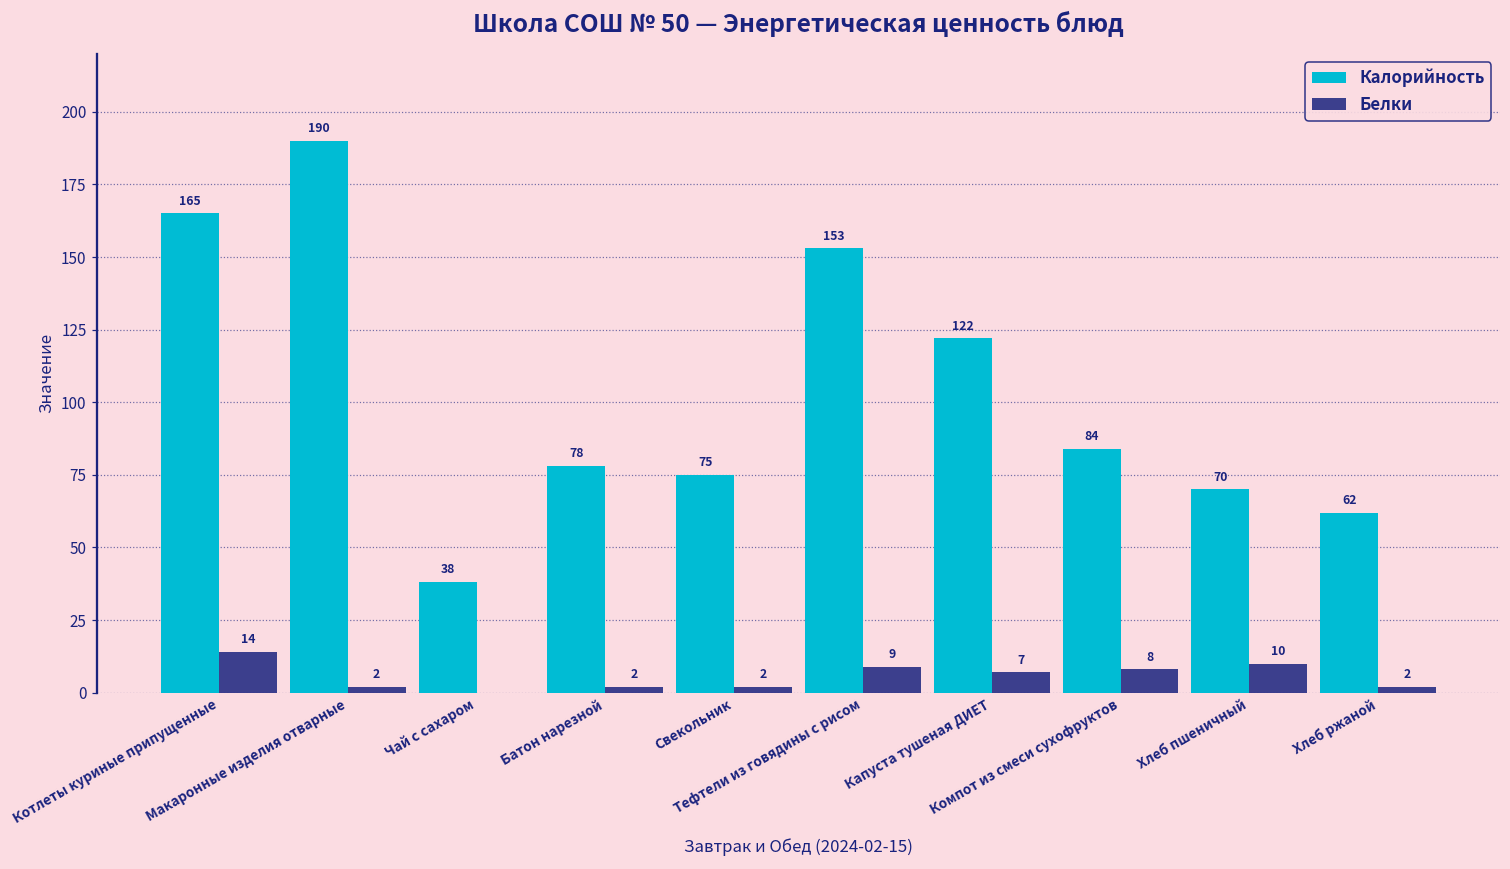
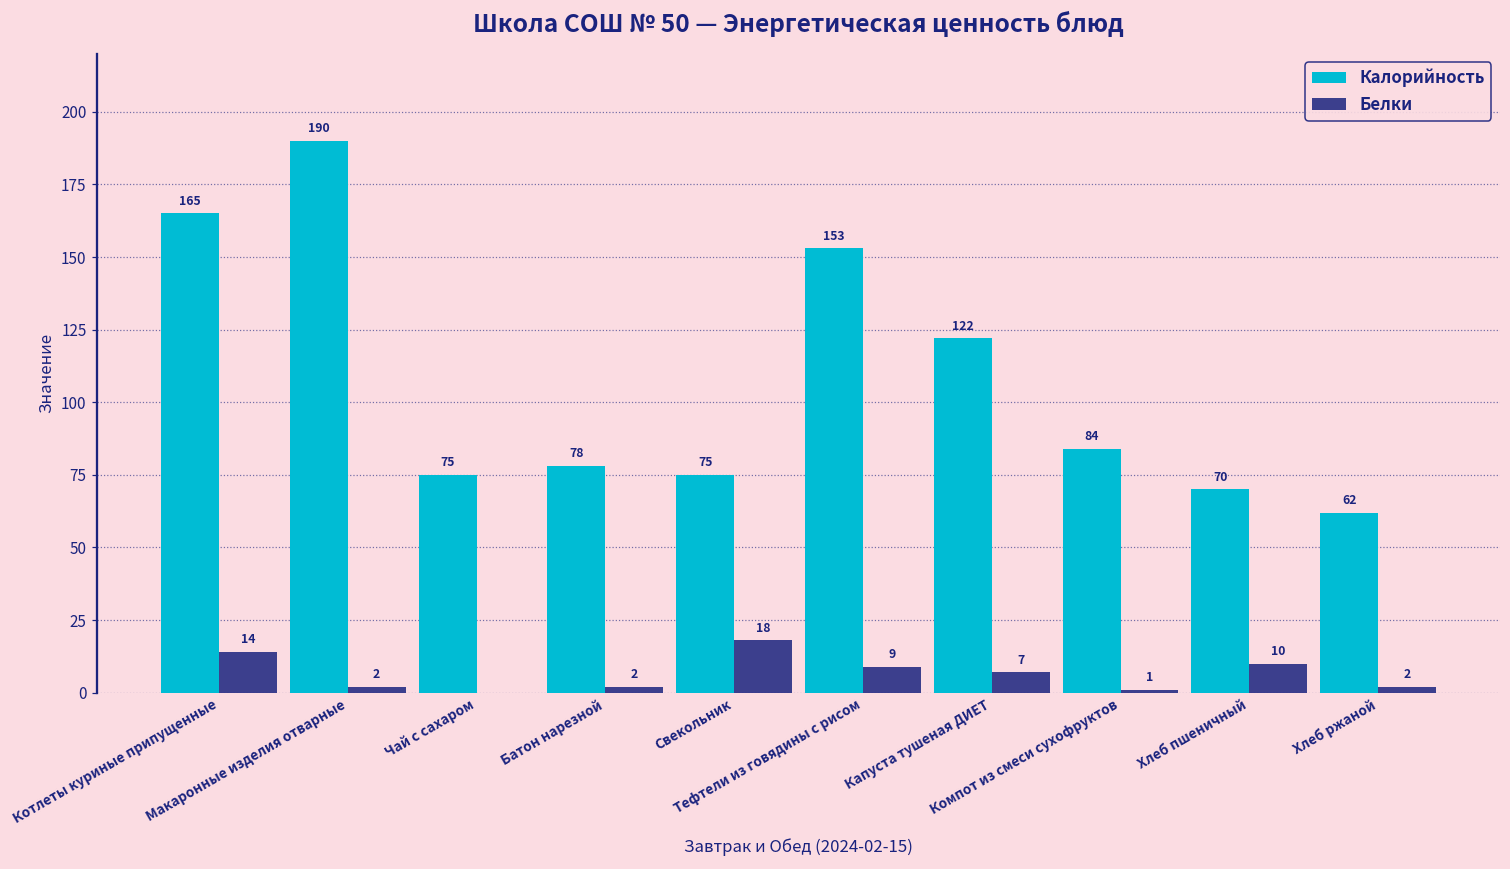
Калорийность, Чай с сахаром: 38 -> 75
Белки, Свекольник: 2 -> 18
Белки, Компот из смеси сухофруктов: 8 -> 1
